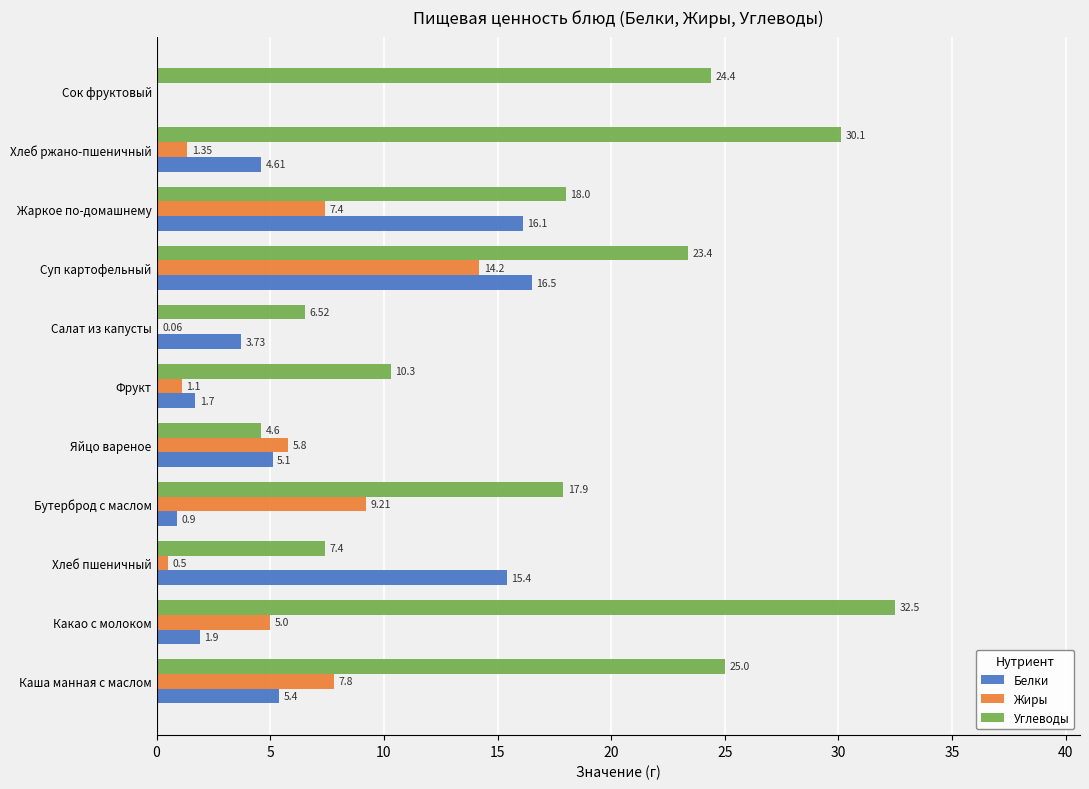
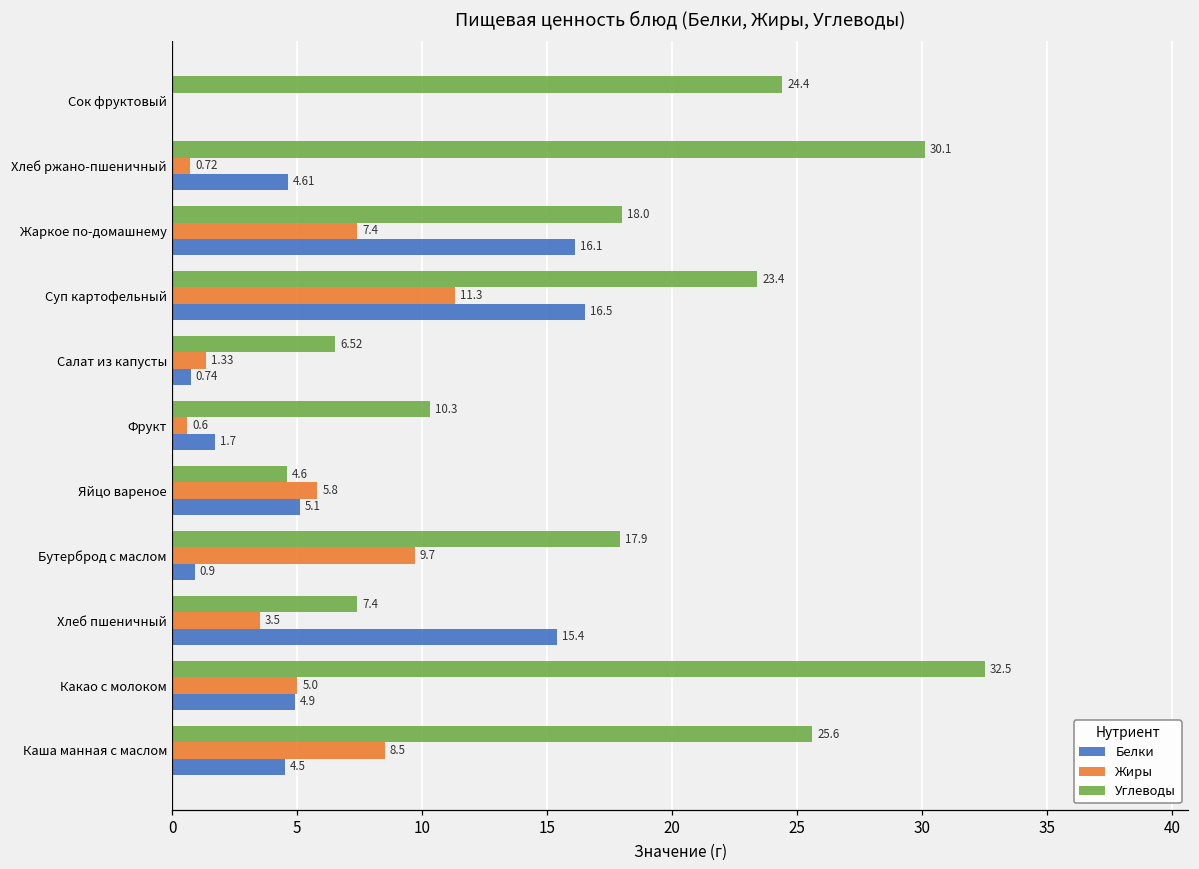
Жиры, Хлеб ржано-пшеничный: 1.35 -> 0.72
Жиры, Суп картофельный: 14.2 -> 11.3
Жиры, Салат из капусты: 0.06 -> 1.33
Белки, Салат из капусты: 3.73 -> 0.74
Жиры, Фрукт: 1.1 -> 0.6
Жиры, Бутерброд с маслом: 9.21 -> 9.7
Жиры, Хлеб пшеничный: 0.5 -> 3.5
Белки, Какао с молоком: 1.9 -> 4.9
Углеводы, Каша манная с маслом: 25.0 -> 25.6
Жиры, Каша манная с маслом: 7.8 -> 8.5
Белки, Каша манная с маслом: 5.4 -> 4.5
